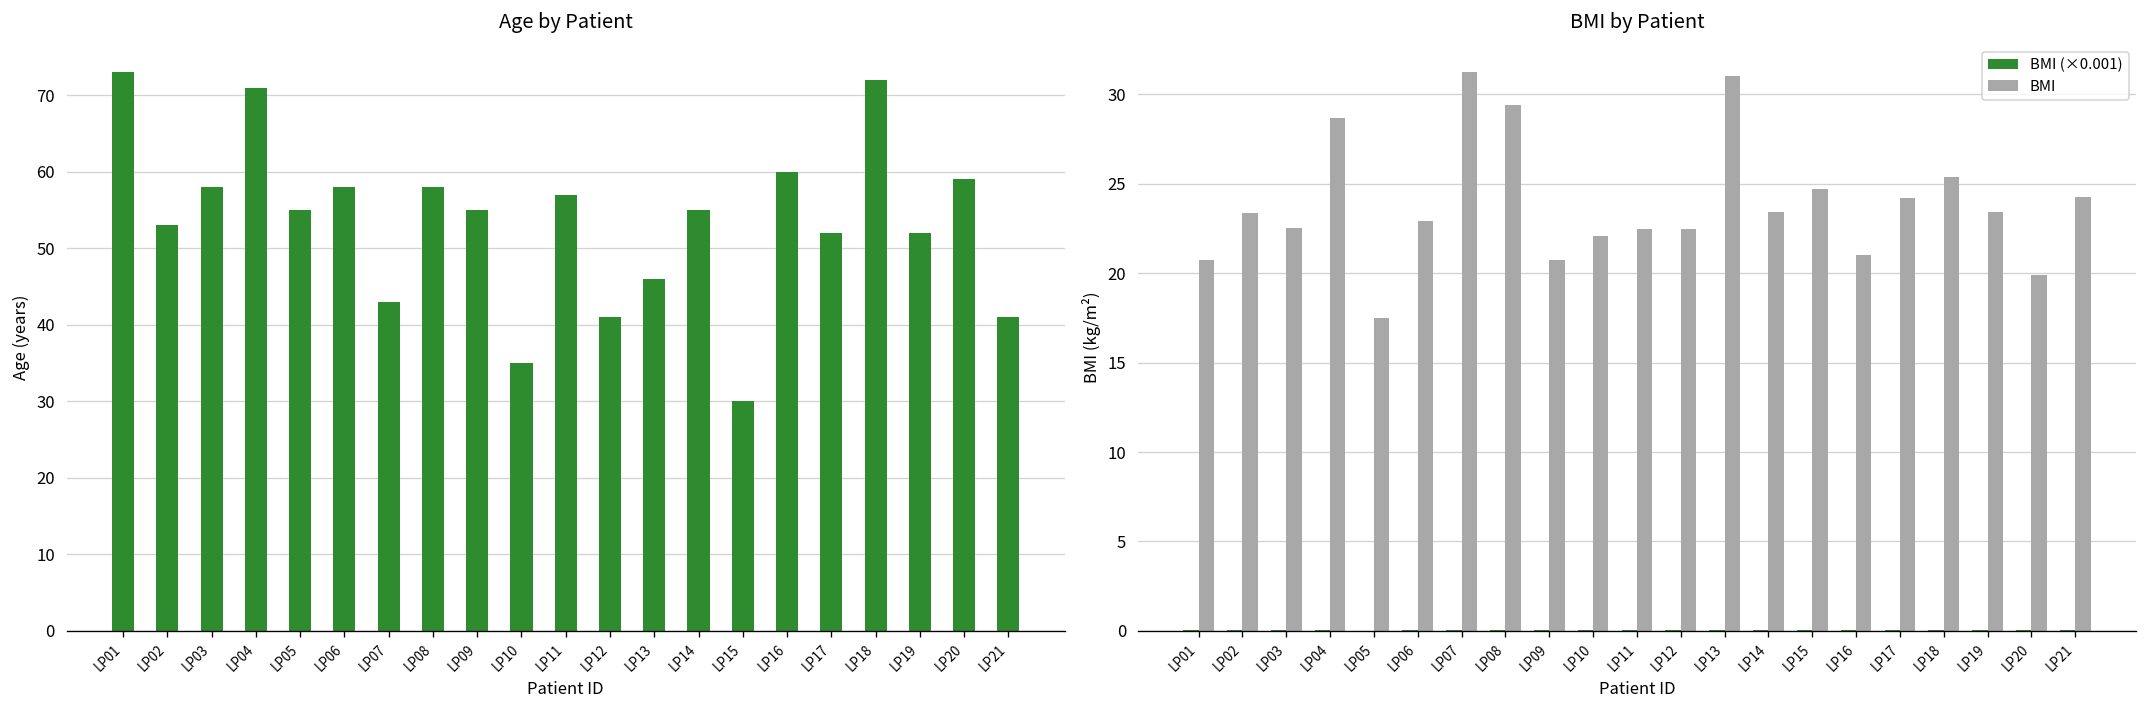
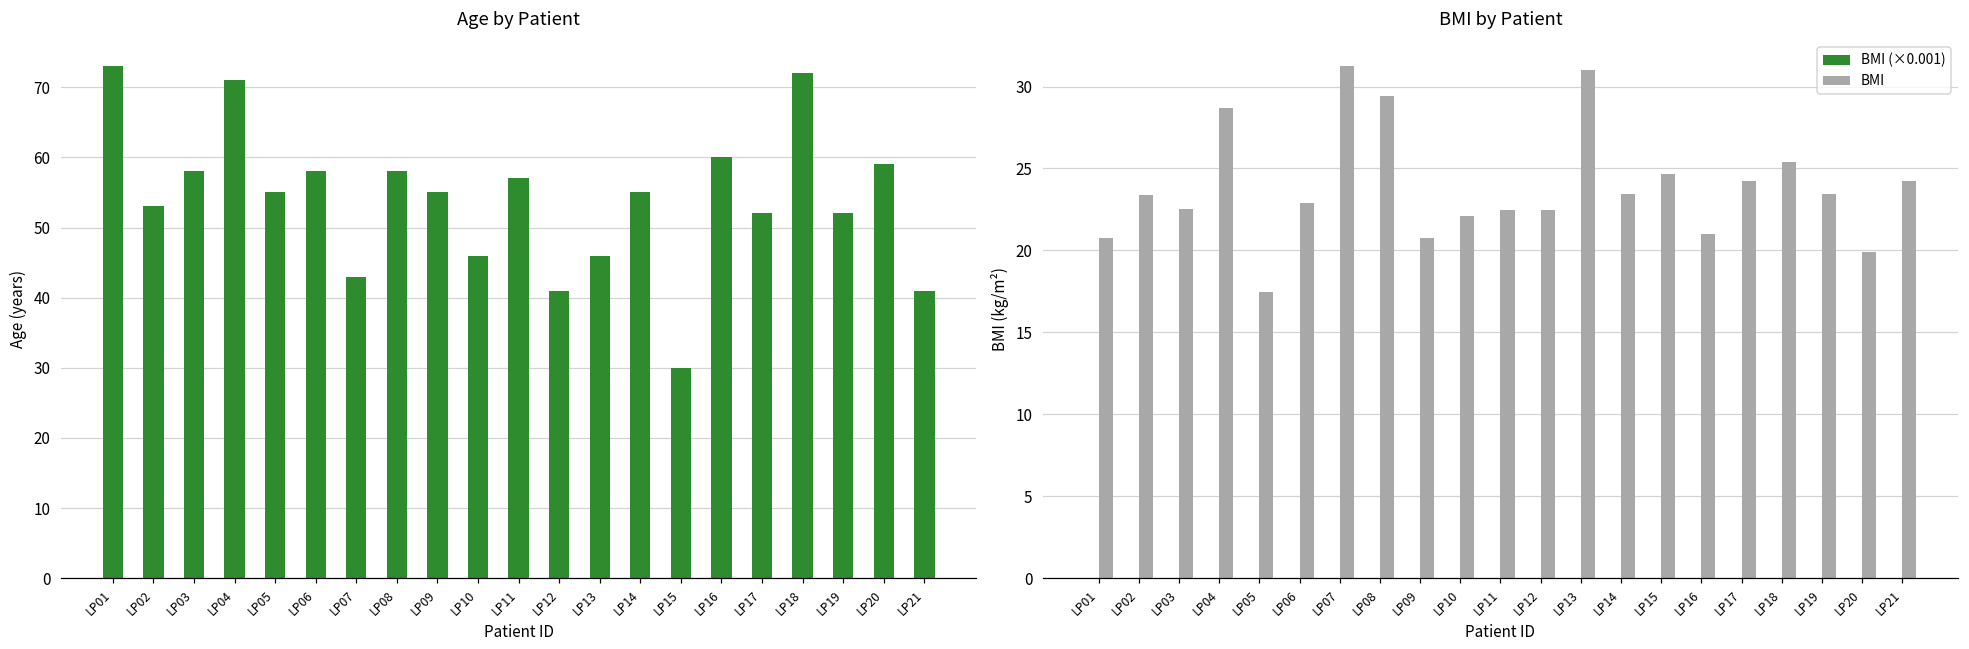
Age by Patient, LP10: 35 -> 46
